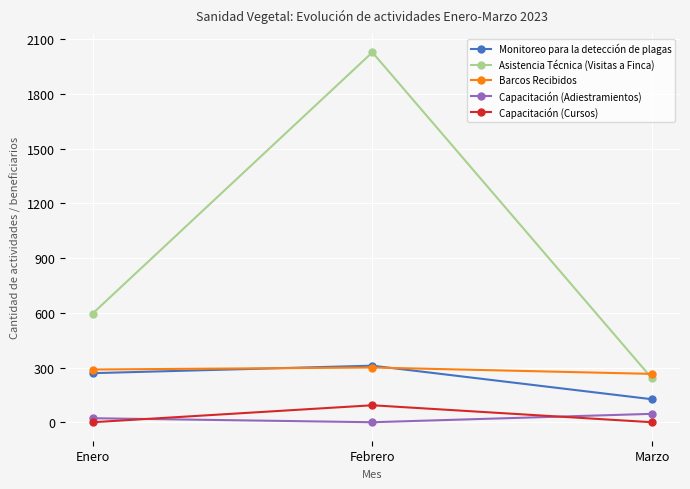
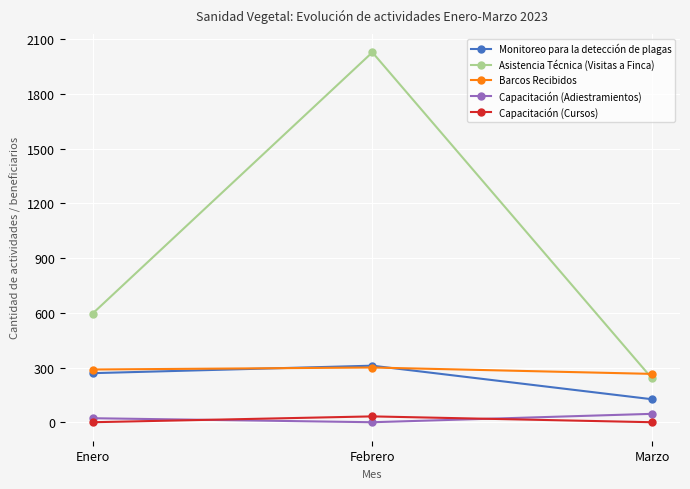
Capacitación (Cursos), Febrero: 90 -> 30
